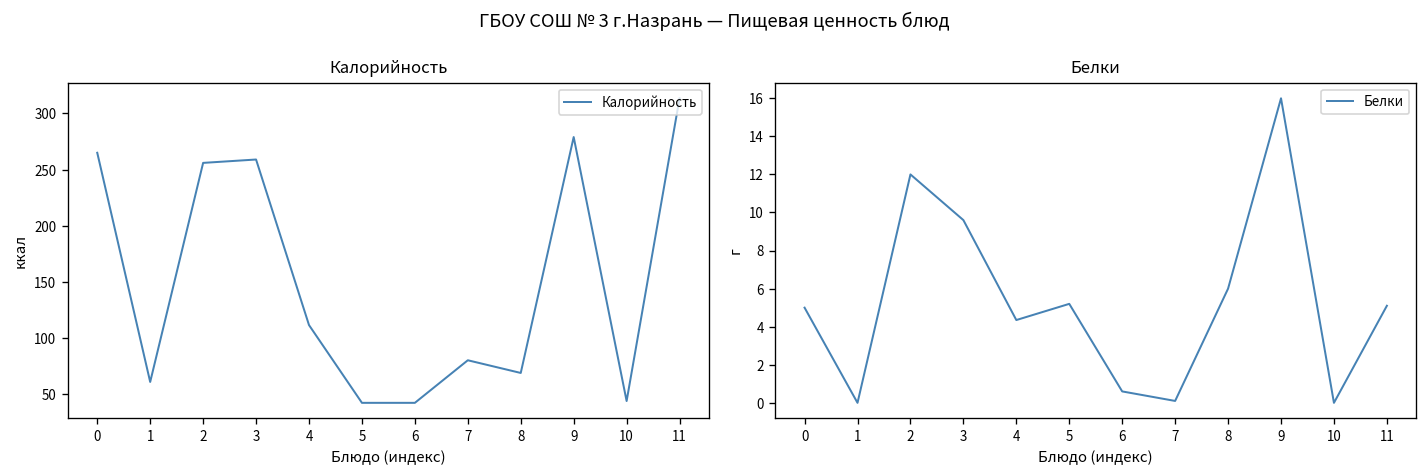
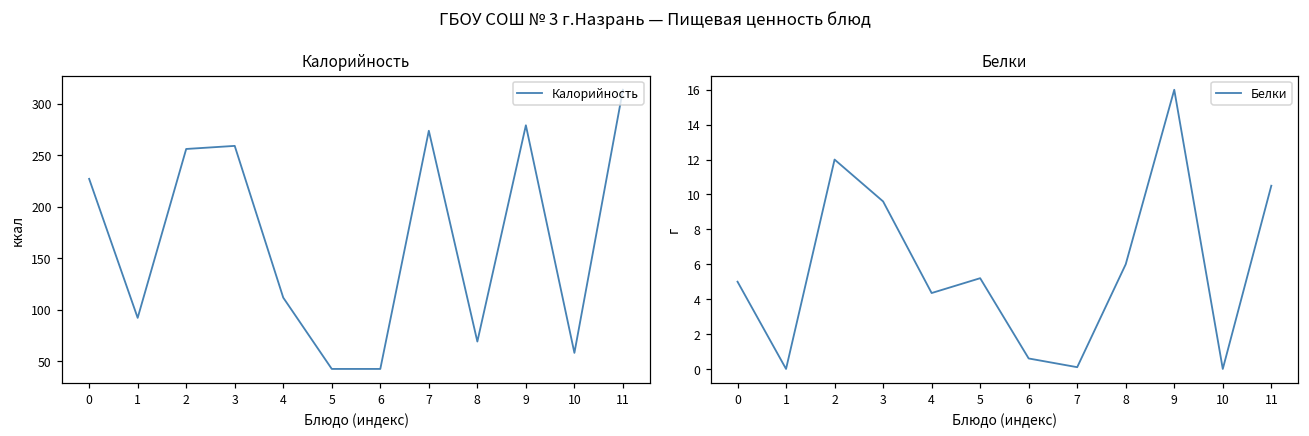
Калорийность, 0: 270 -> 230
Калорийность, 1: 60 -> 90
Калорийность, 7: 80 -> 270
Калорийность, 10: 40 -> 60
Белки, 11: 5.1 -> 10.5
